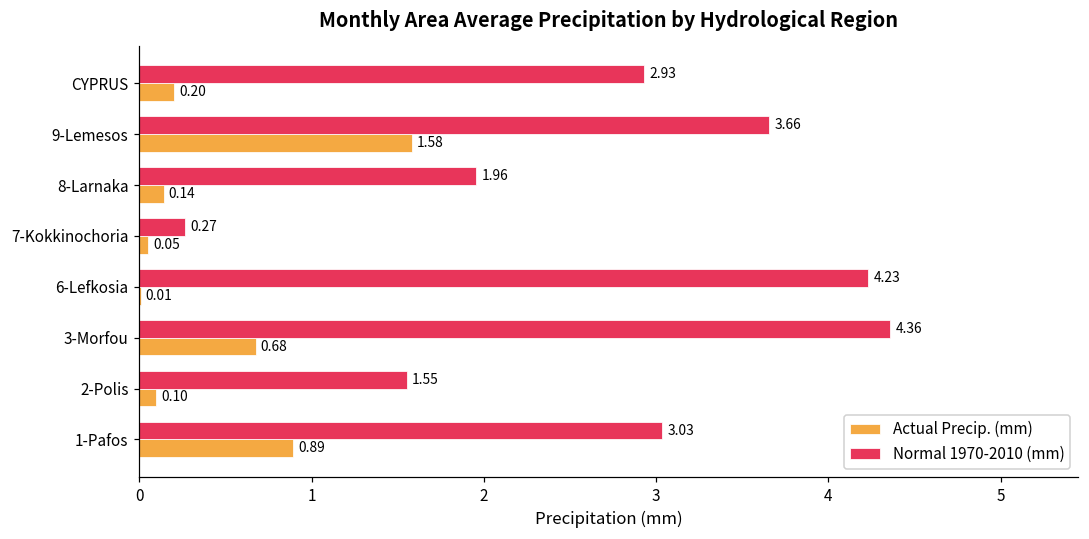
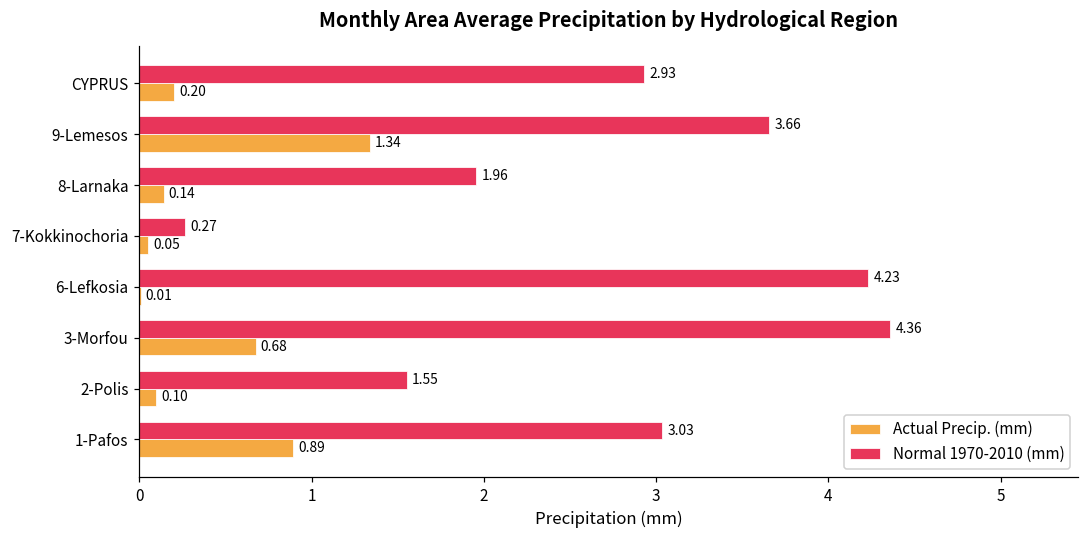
Actual Precip. (mm), 9-Lemesos: 1.58 -> 1.34
